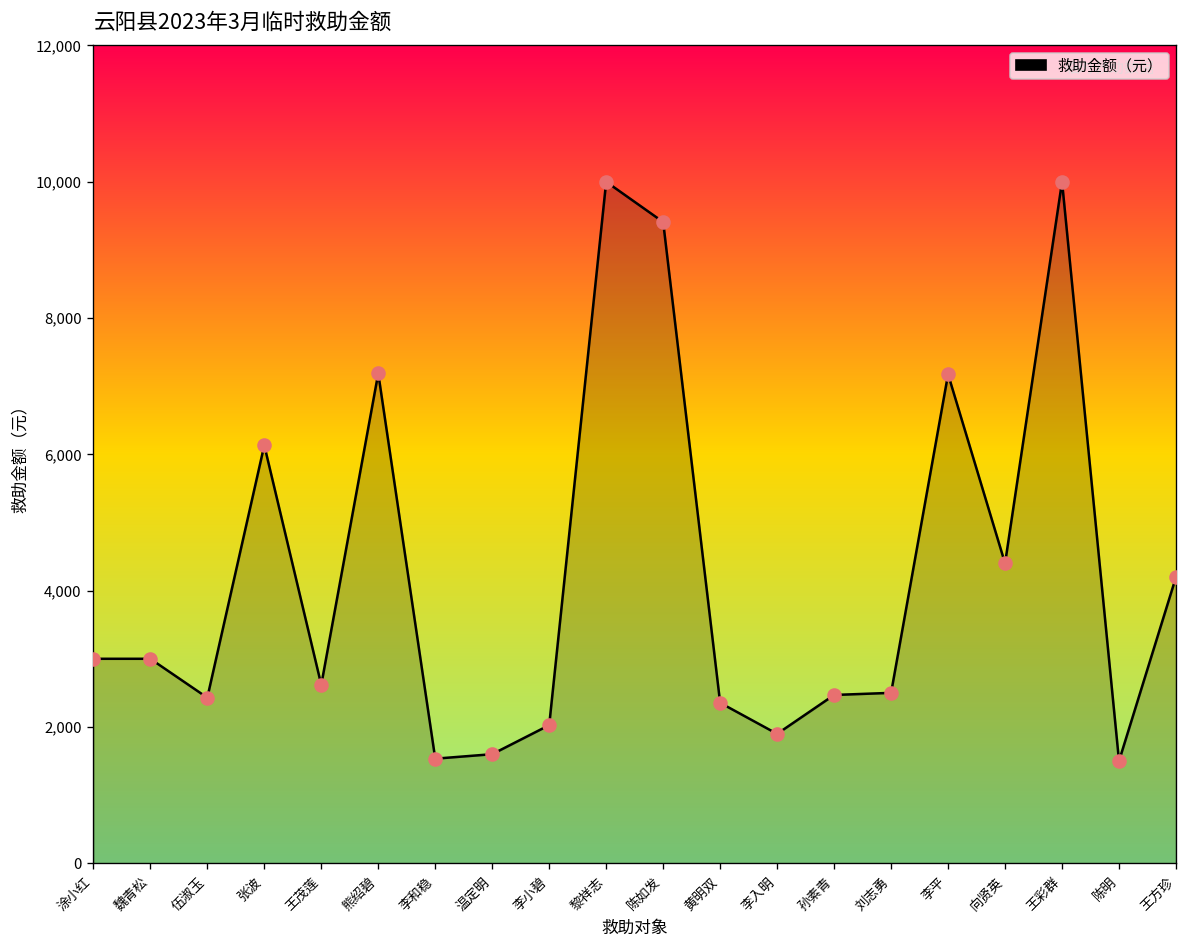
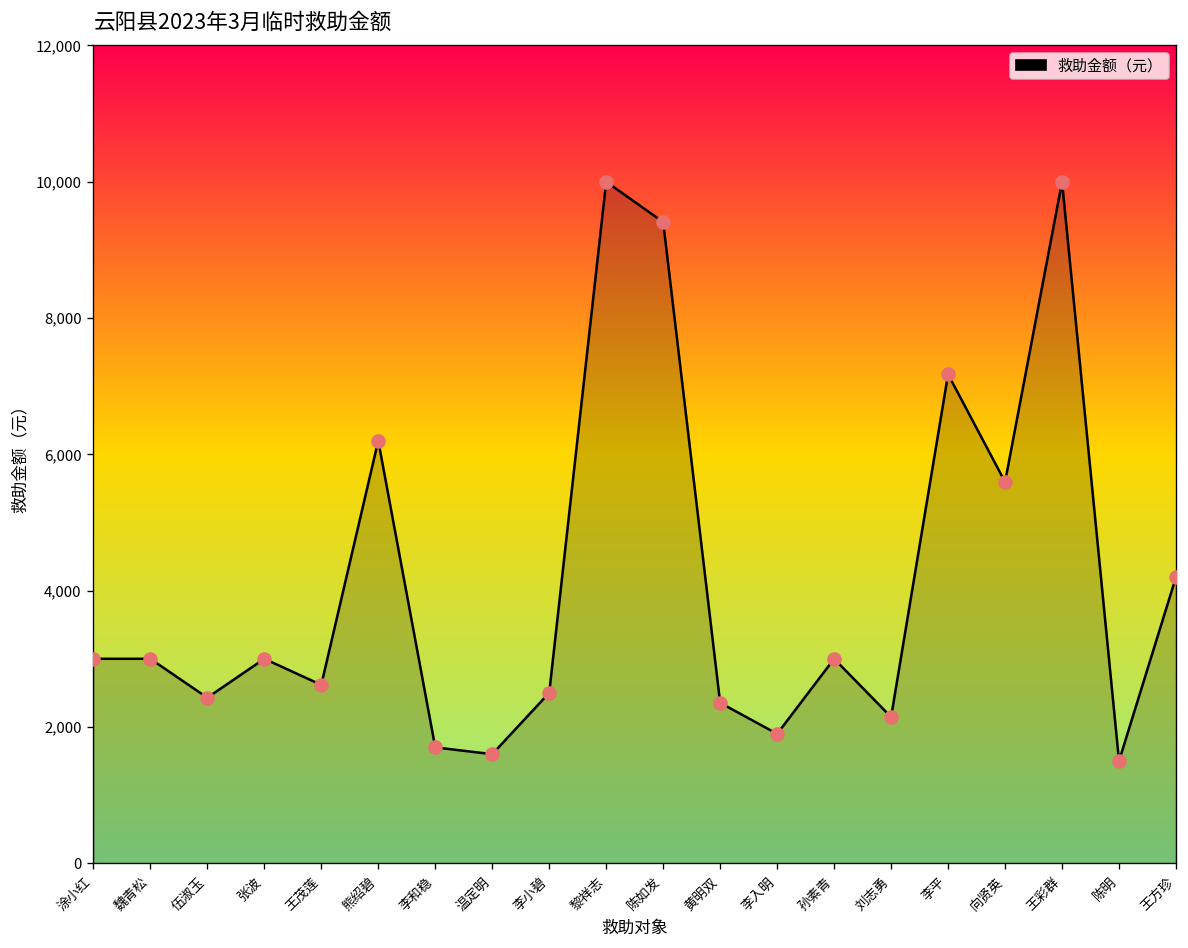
张波: 6,100 -> 3,000
熊绍碧: 7,200 -> 6,200
李和稳: 1,500 -> 1,700
李小碧: 2,000 -> 2,500
孙素青: 2,500 -> 3,000
刘志勇: 2,500 -> 2,100
向贤英: 4,400 -> 5,600
